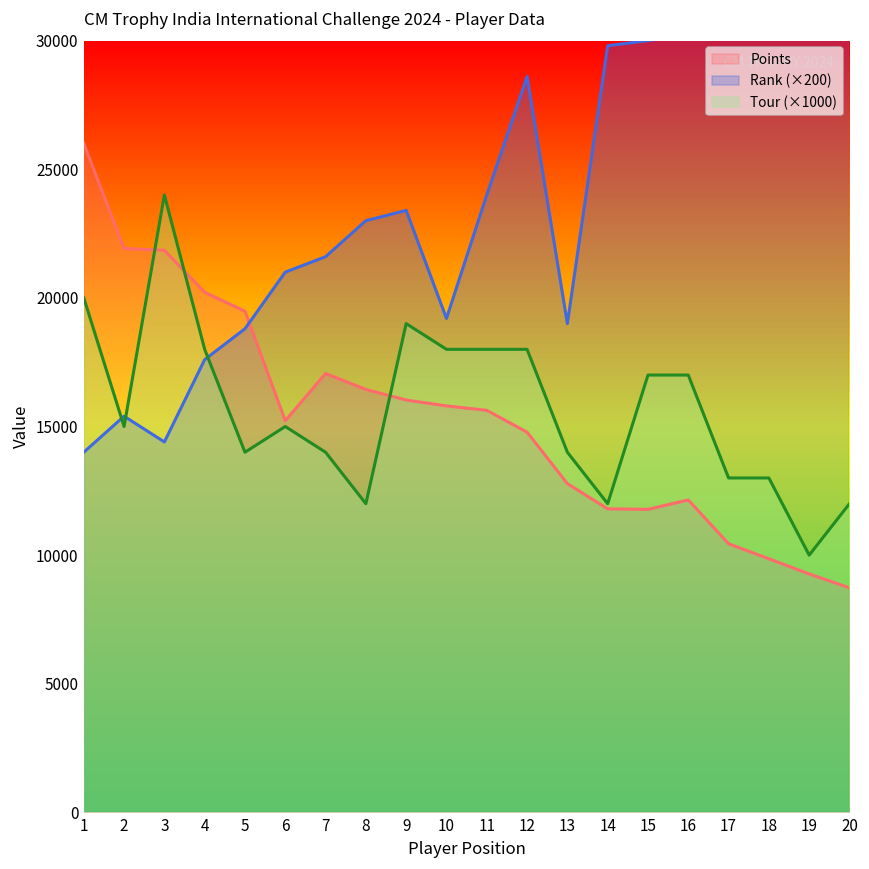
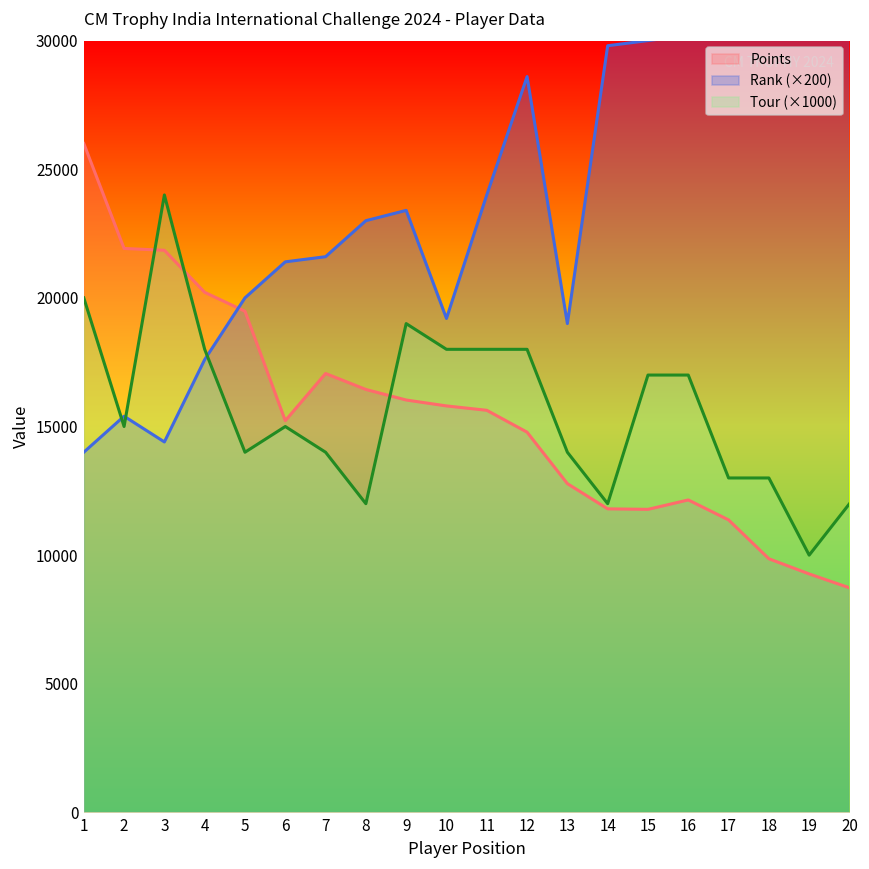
Rank (×200), 5: 18800 -> 20000
Rank (×200), 6: 21000 -> 21400
Points, 17: 10400 -> 11400
